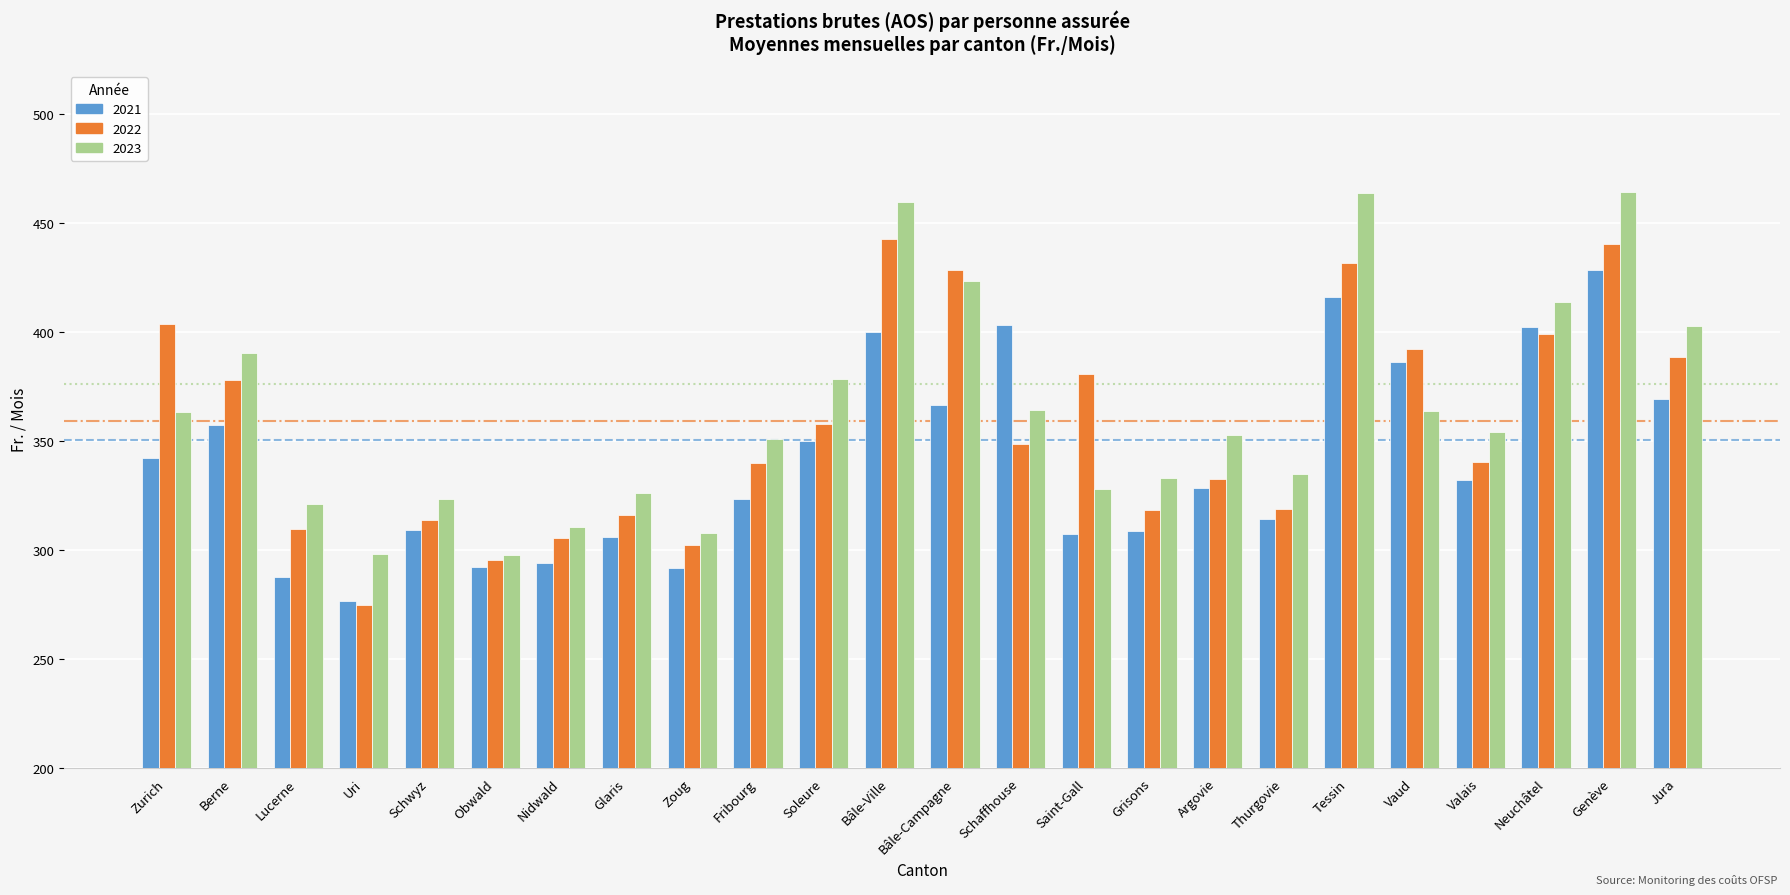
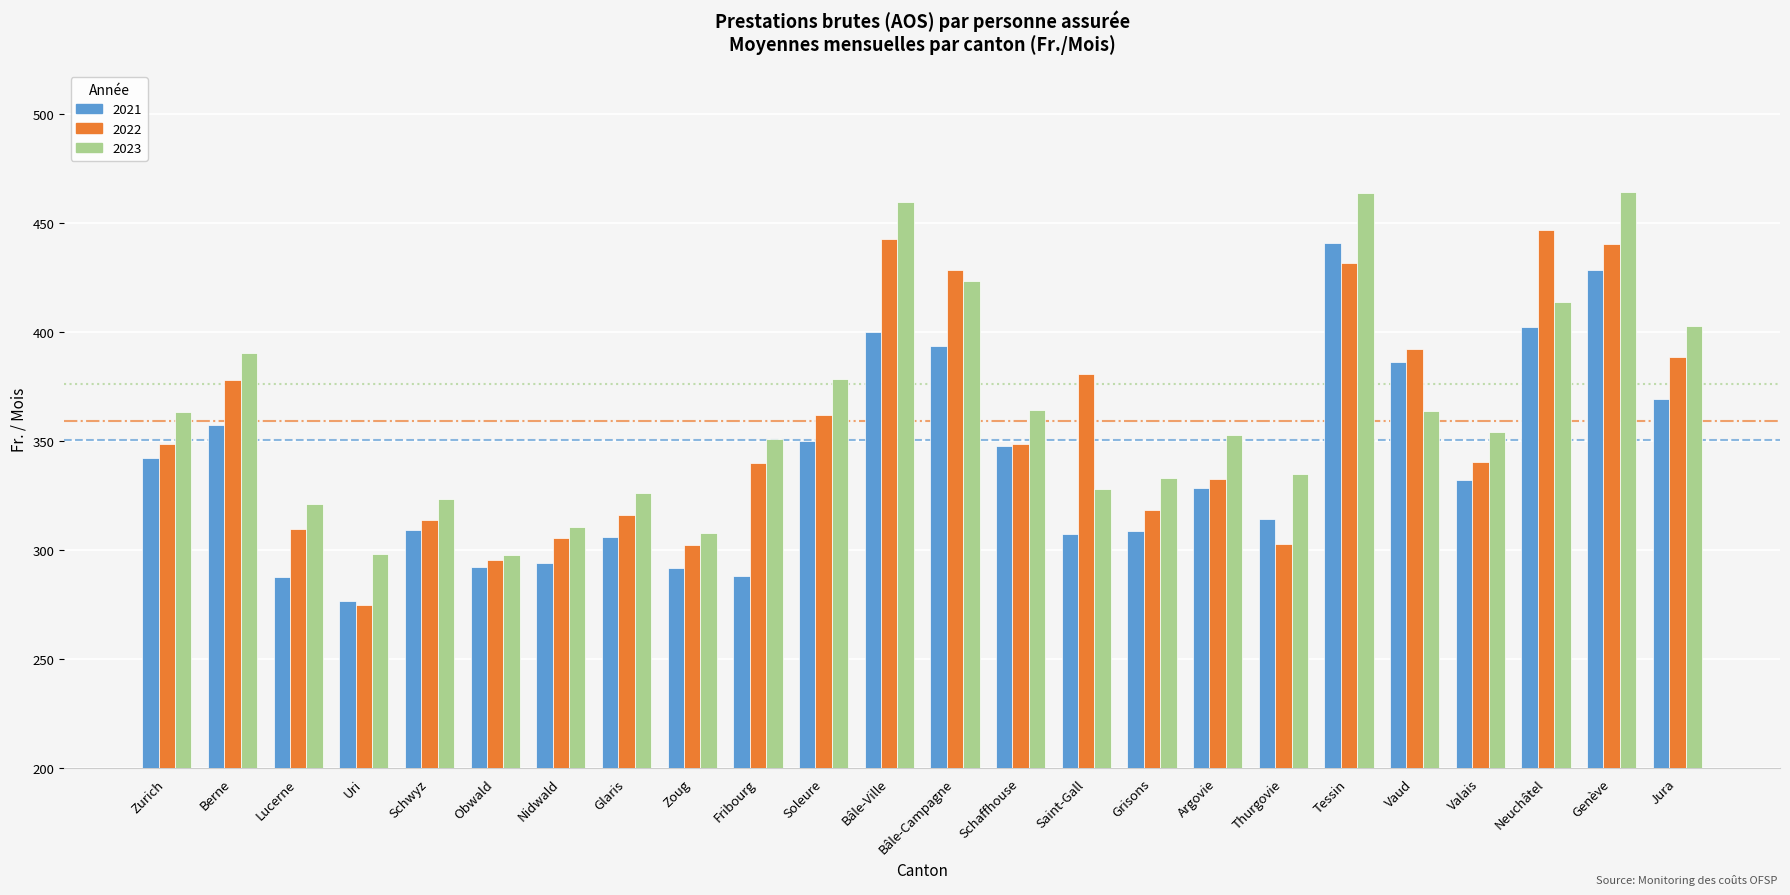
2022, Zurich: 404 -> 348
2021, Fribourg: 324 -> 288
2022, Soleure: 358 -> 362
2021, Bâle-Campagne: 367 -> 394
2021, Schaffhouse: 403 -> 348
2022, Thurgovie: 319 -> 303
2021, Tessin: 416 -> 441
2022, Neuchâtel: 399 -> 447
